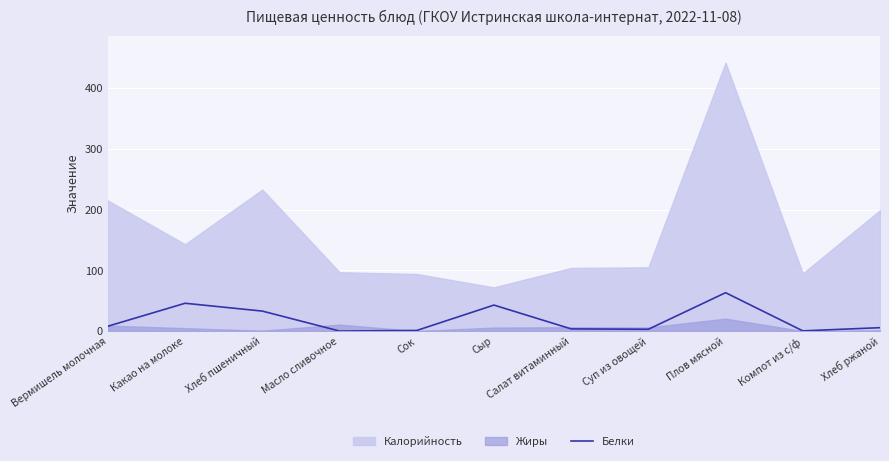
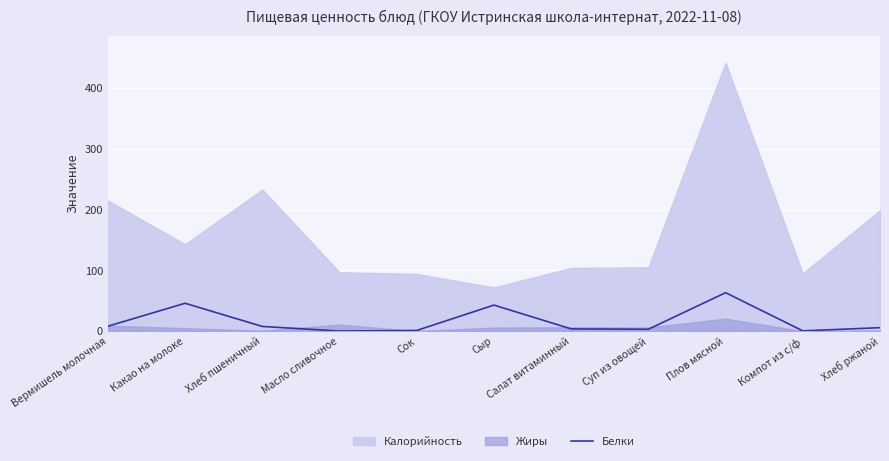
Белки, Хлеб пшеничный: 30 -> 10
